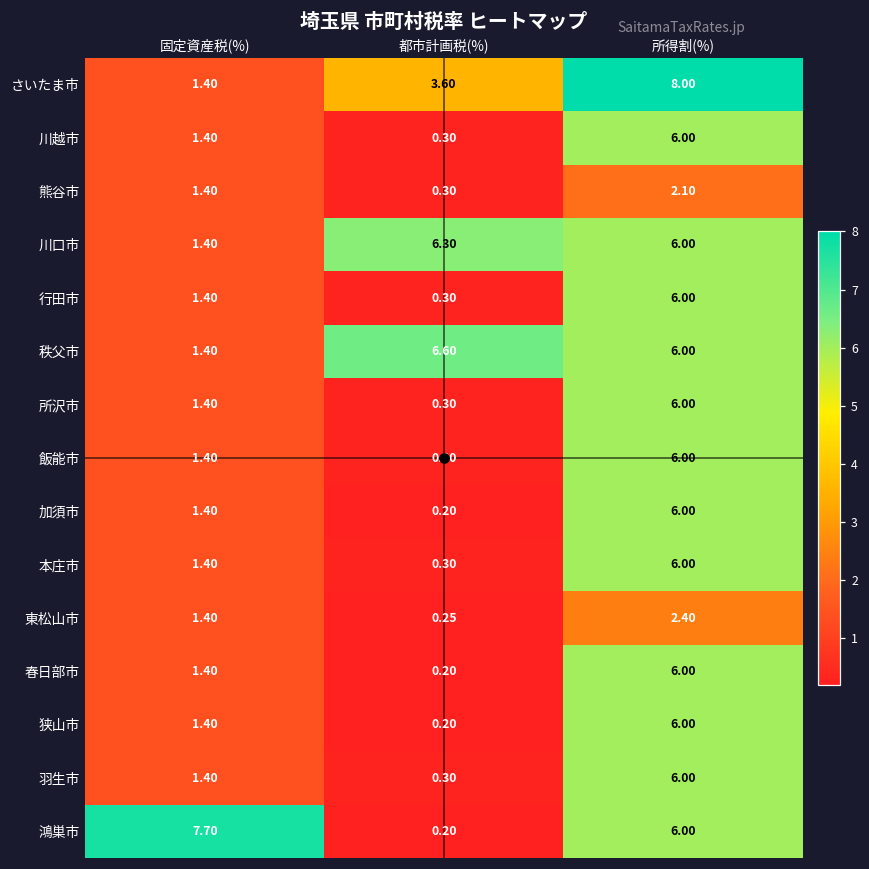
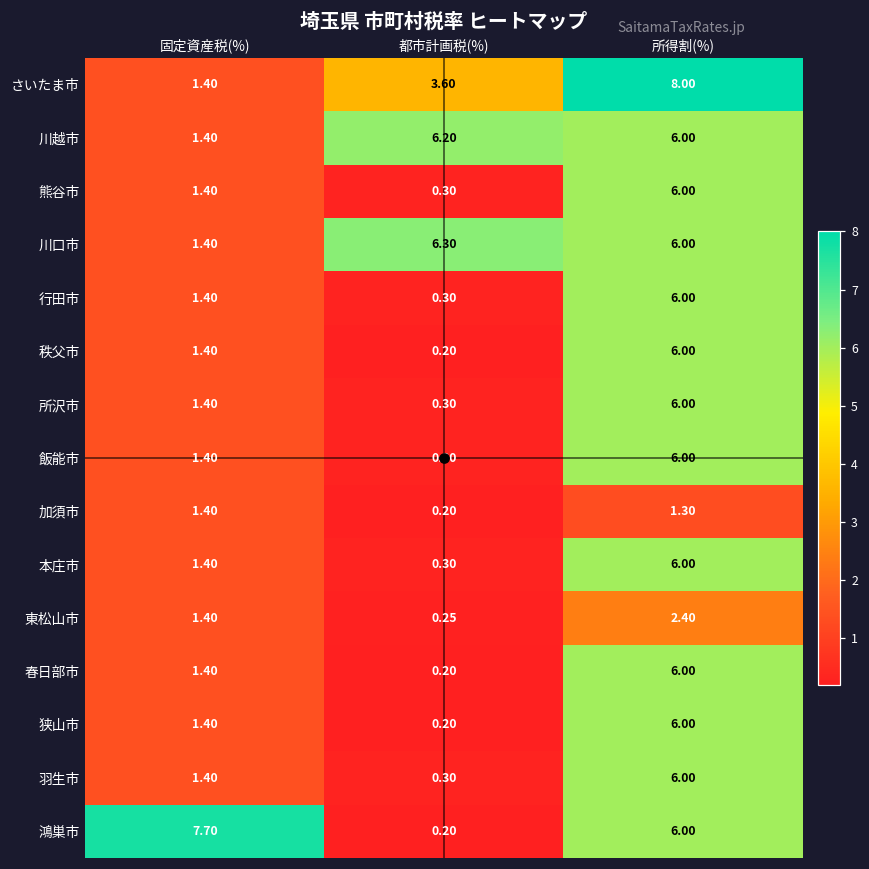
川越市, 都市計画税(%): 0.30 -> 6.20
熊谷市, 所得割(%): 2.10 -> 6.00
秩父市, 都市計画税(%): 6.60 -> 0.20
加須市, 所得割(%): 6.00 -> 1.30
